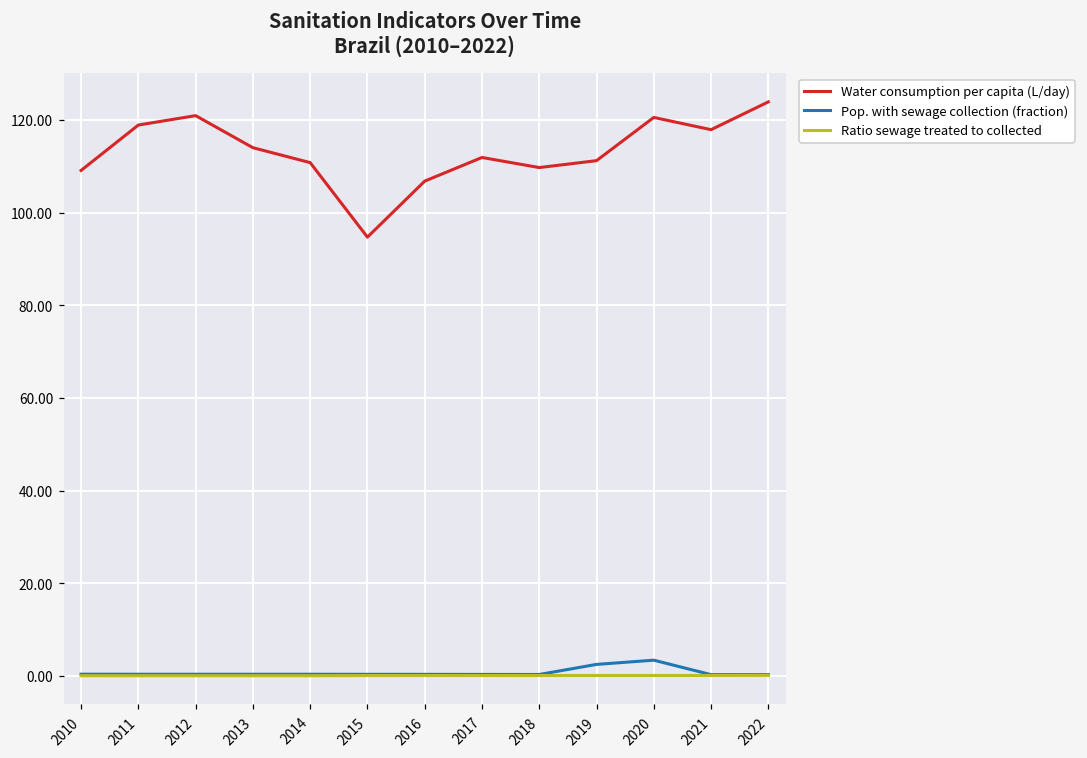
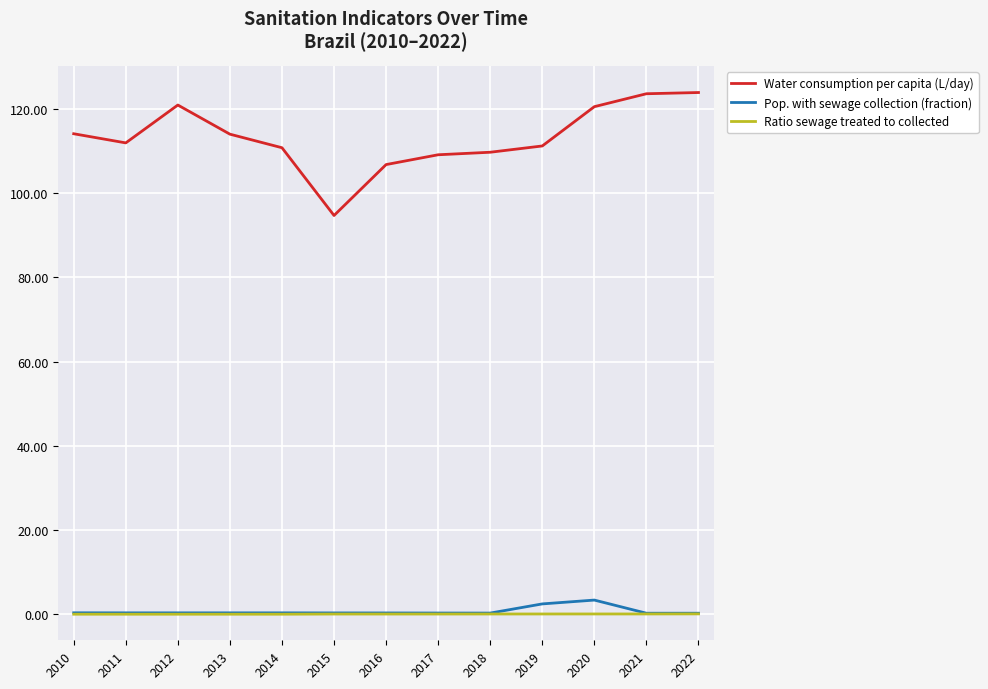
Water consumption per capita (L/day), 2010: 109 -> 114
Water consumption per capita (L/day), 2011: 119 -> 112
Water consumption per capita (L/day), 2017: 112 -> 109
Water consumption per capita (L/day), 2021: 118 -> 124
